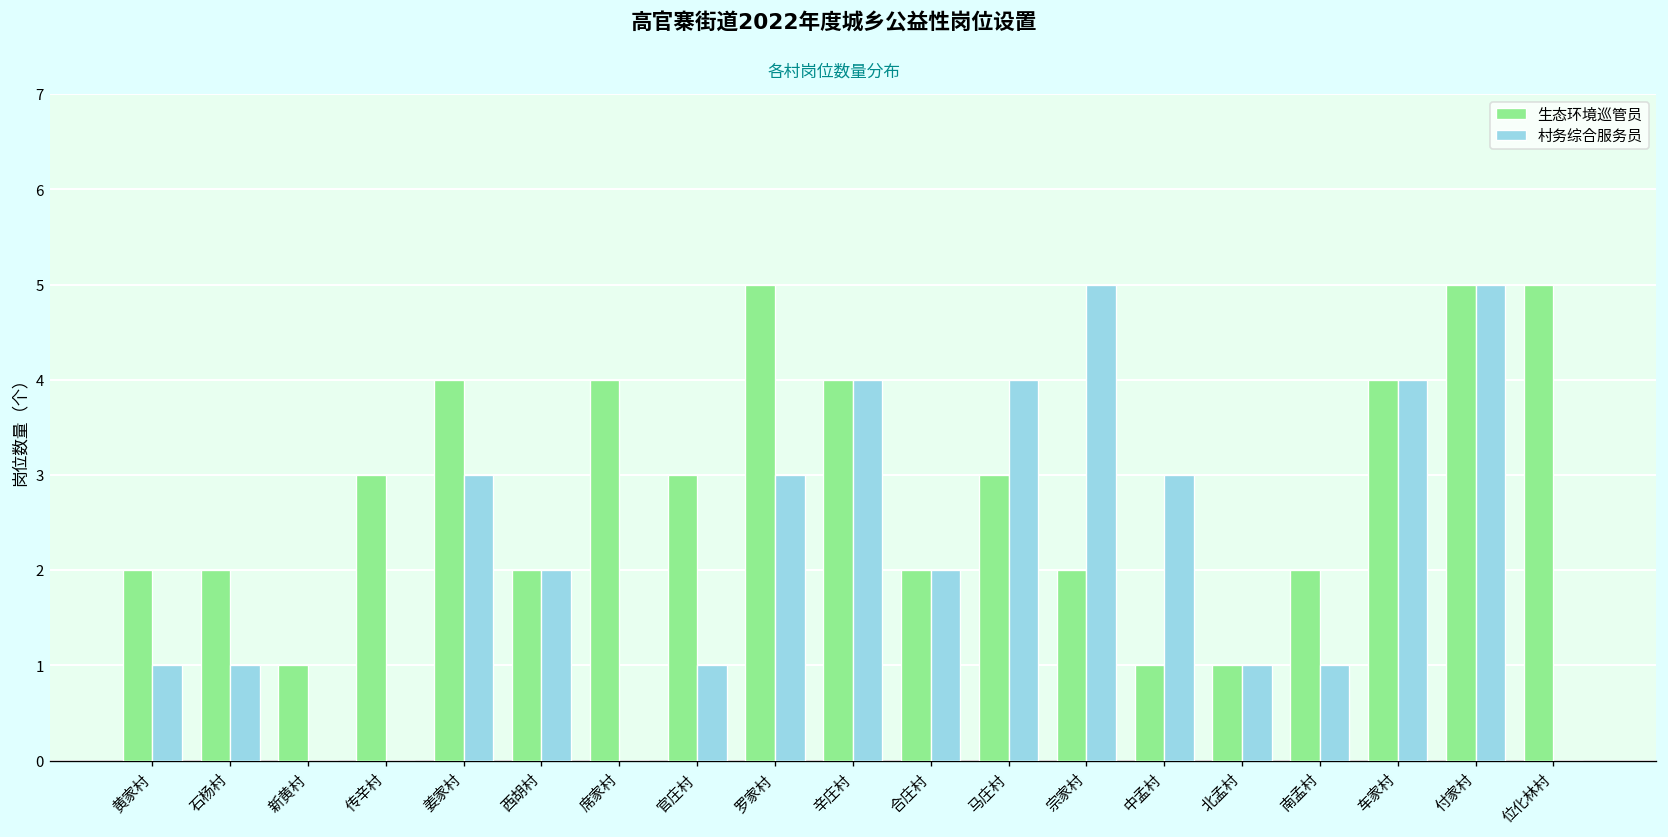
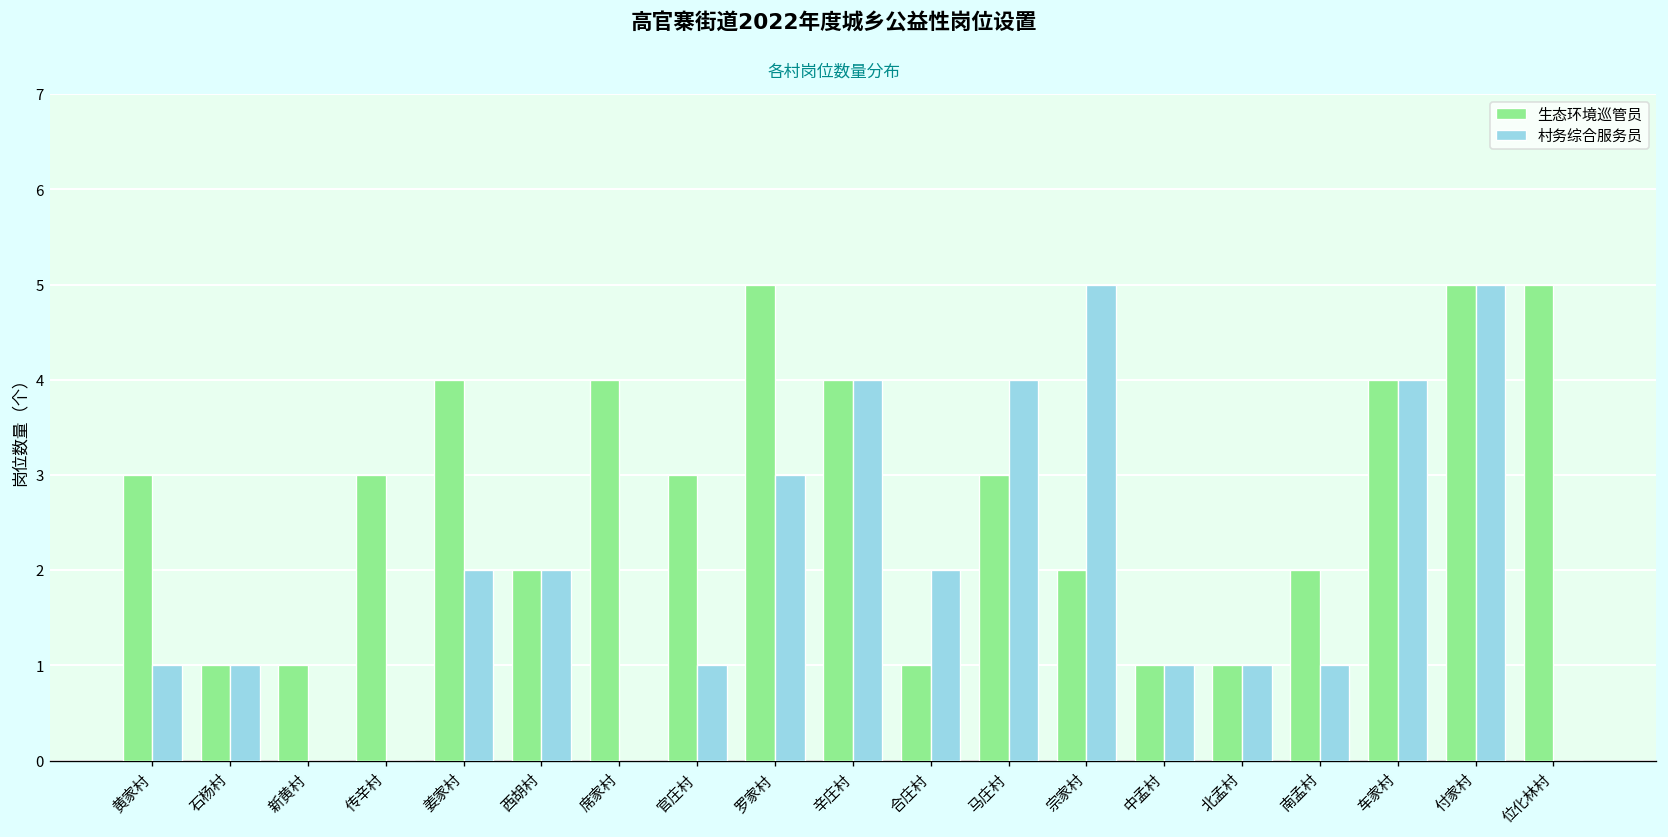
生态环境巡管员, 黄家村: 2 -> 3
生态环境巡管员, 石杨村: 2 -> 1
村务综合服务员, 姜家村: 3 -> 2
生态环境巡管员, 合庄村: 2 -> 1
村务综合服务员, 中孟村: 3 -> 1
